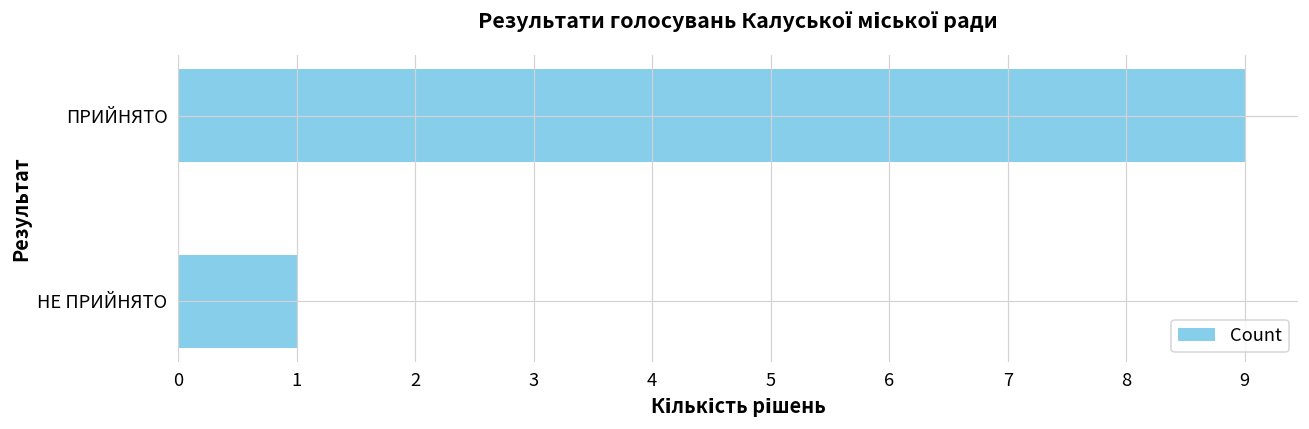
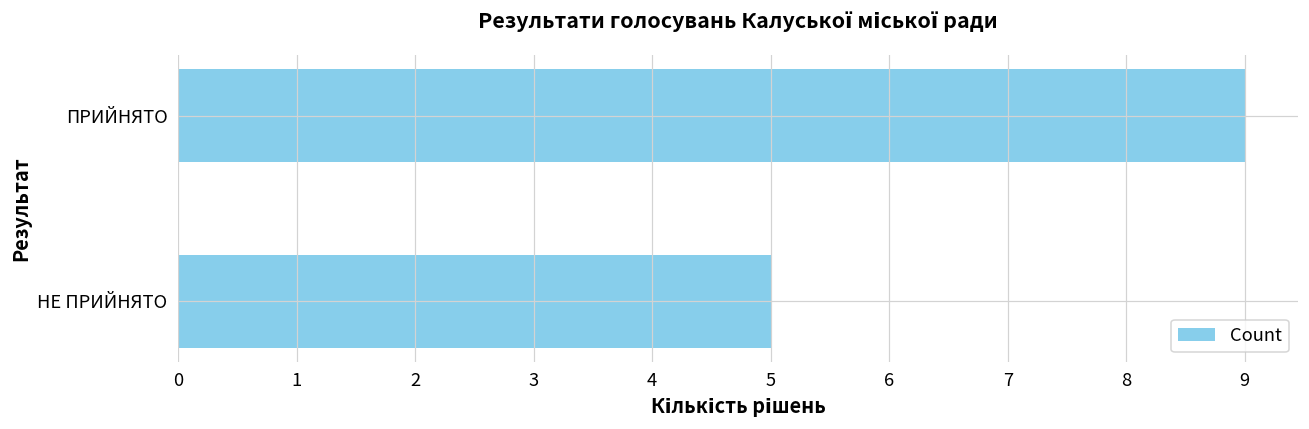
НЕ ПРИЙНЯТО: 1 -> 5
